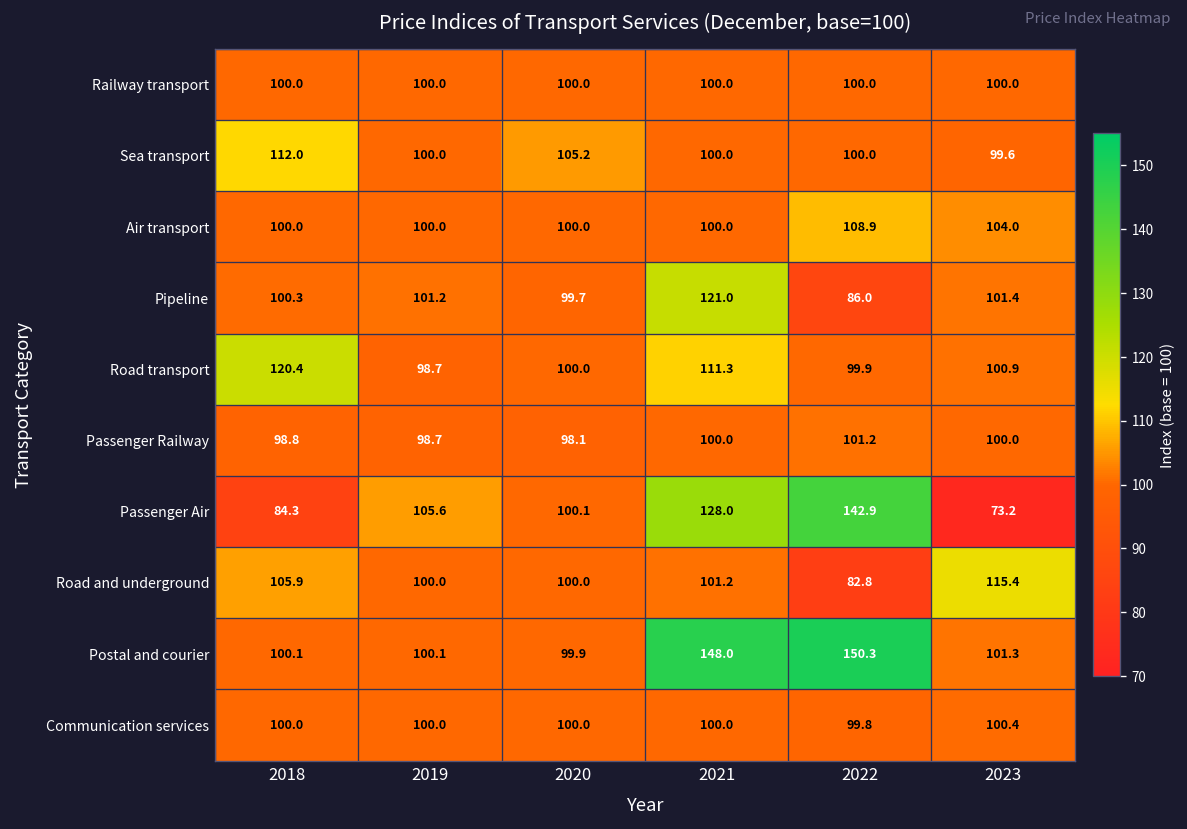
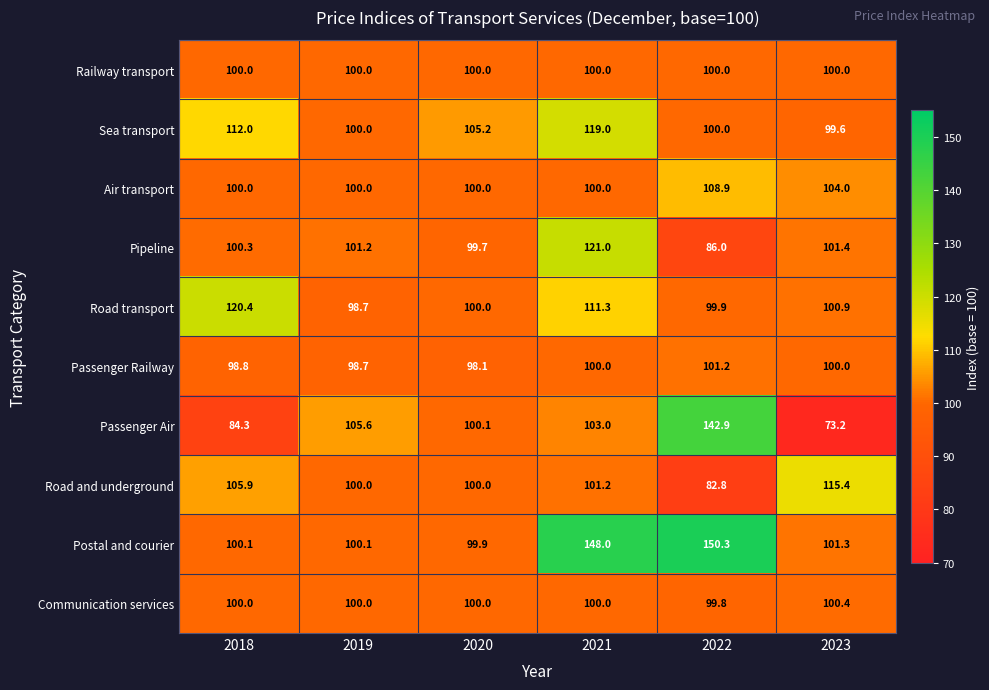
Sea transport, 2021: 100.0 -> 119.0
Passenger Air, 2021: 128.0 -> 103.0
